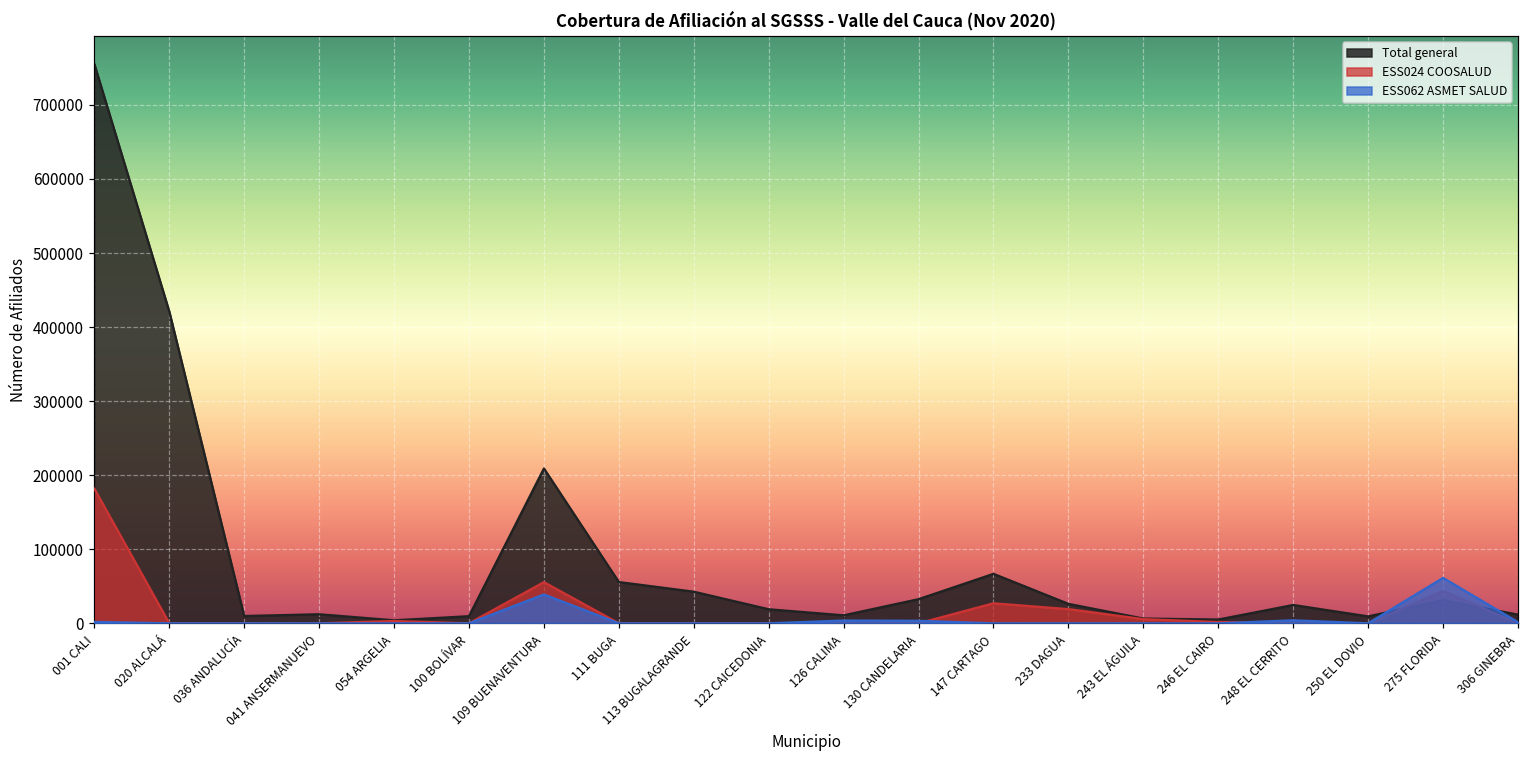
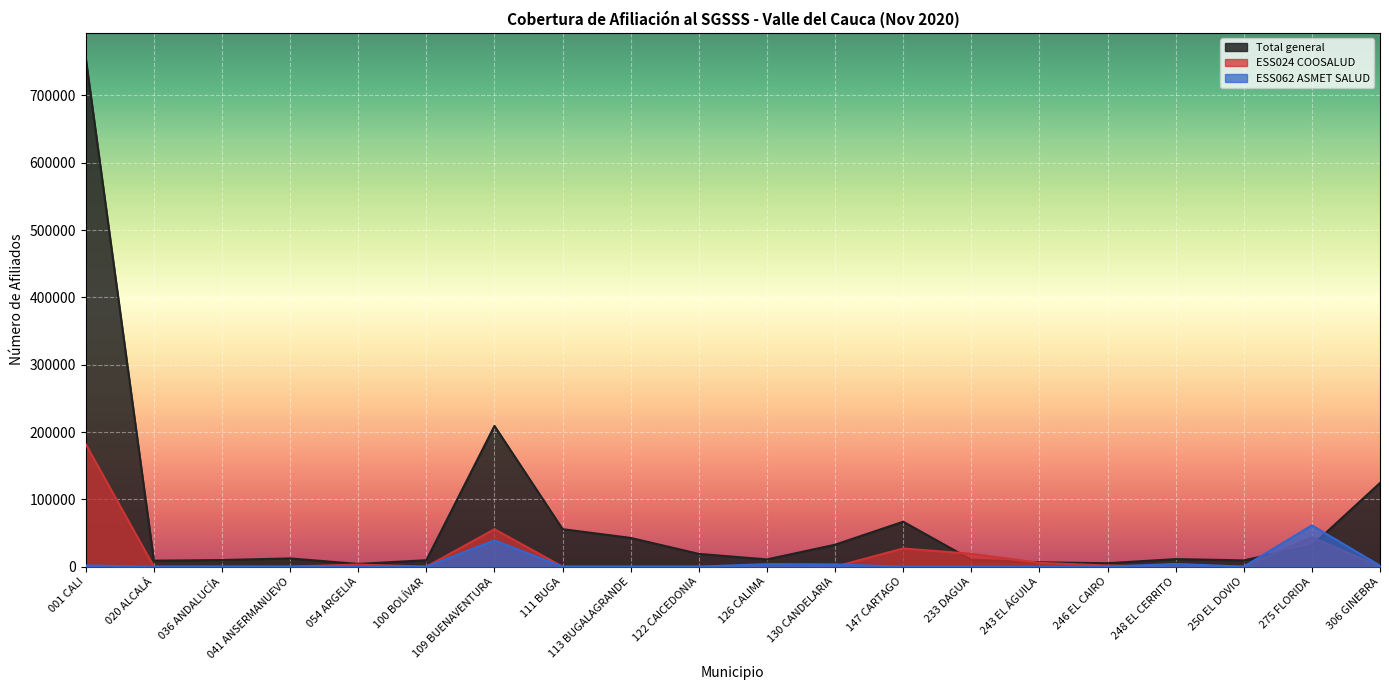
Total general, 020 ALCALÁ: 420000 -> 10000
Total general, 233 DAGUA: 30000 -> 10000
Total general, 248 EL CERRITO: 20000 -> 10000
Total general, 306 GINEBRA: 10000 -> 120000
